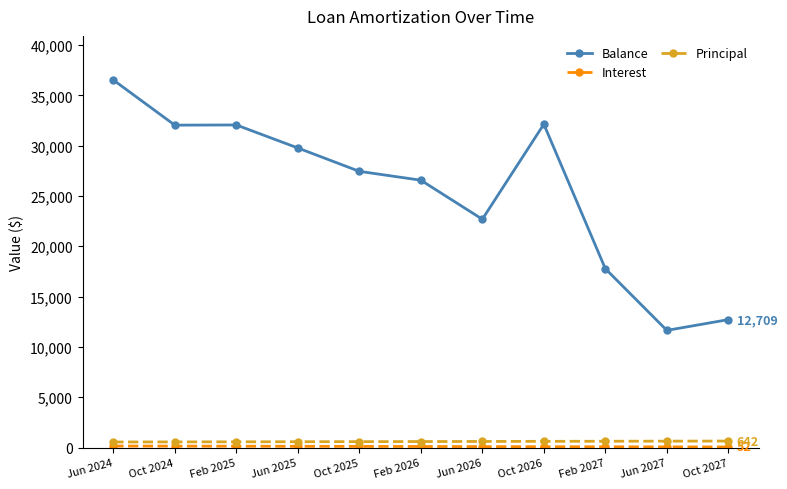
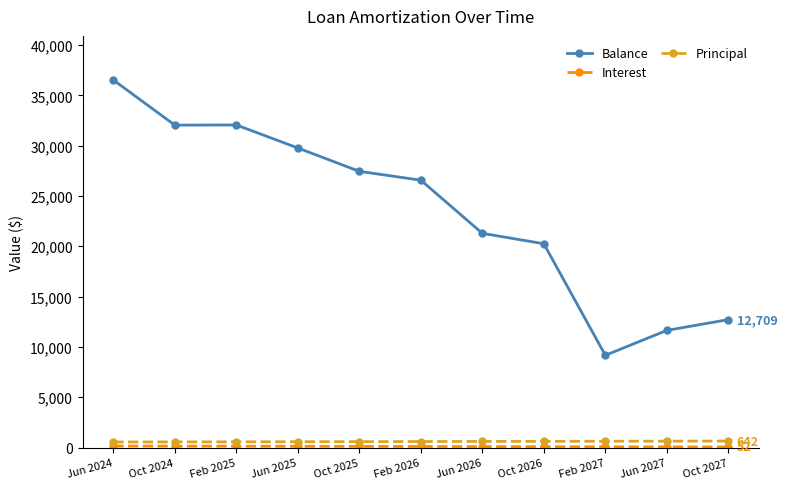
Balance, Jun 2026: 22,700 -> 21,300
Balance, Oct 2026: 32,100 -> 20,200
Balance, Feb 2027: 17,800 -> 9,200
